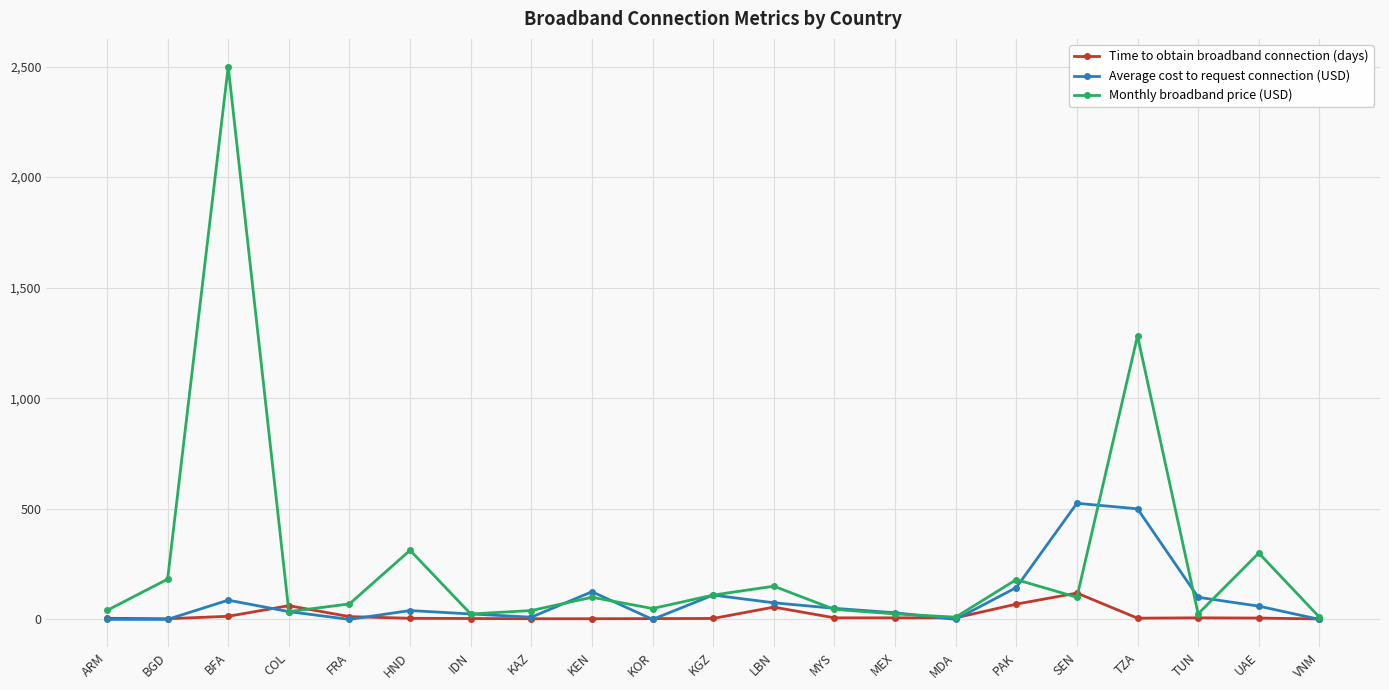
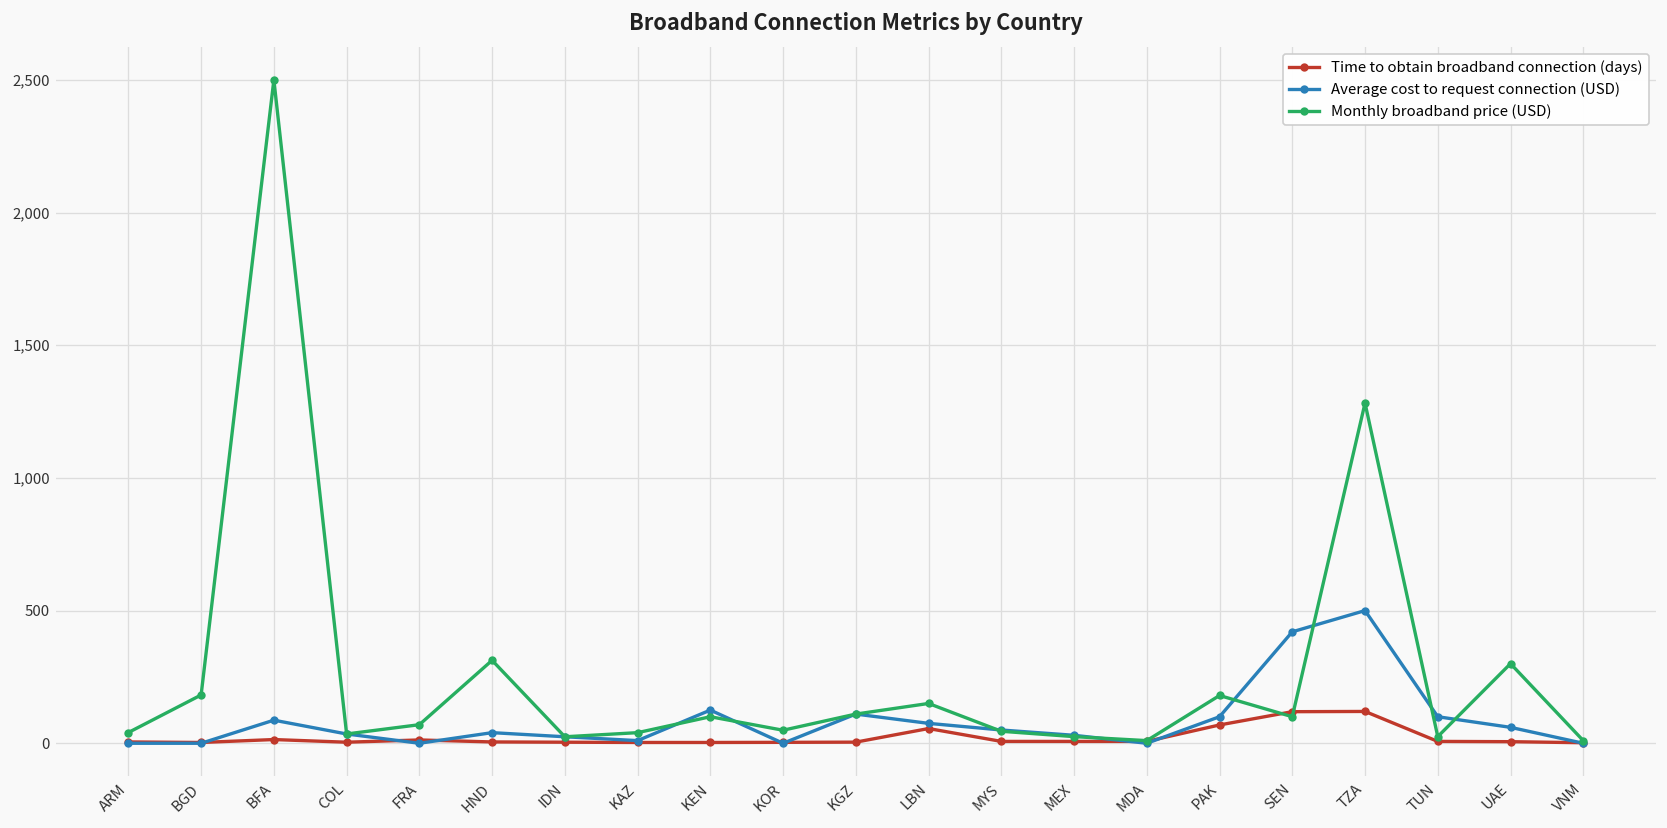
Time to obtain broadband connection (days), COL: 60 -> 0
Average cost to request connection (USD), PAK: 140 -> 100
Average cost to request connection (USD), SEN: 530 -> 420
Time to obtain broadband connection (days), TZA: 10 -> 120
